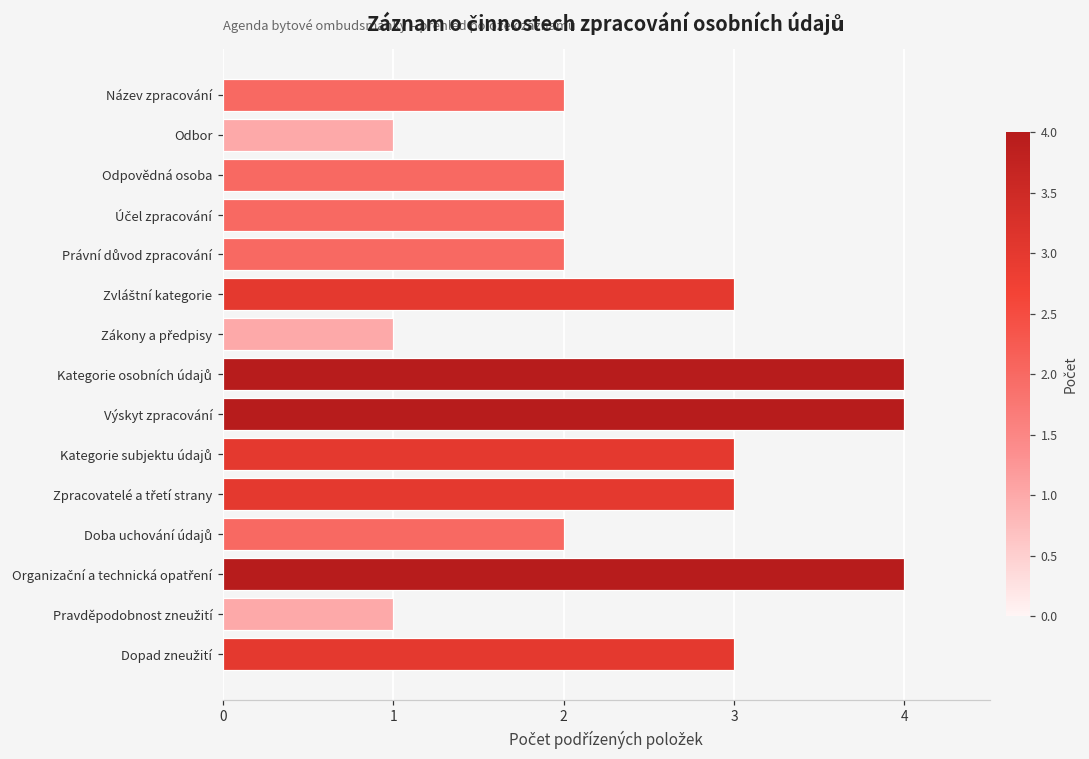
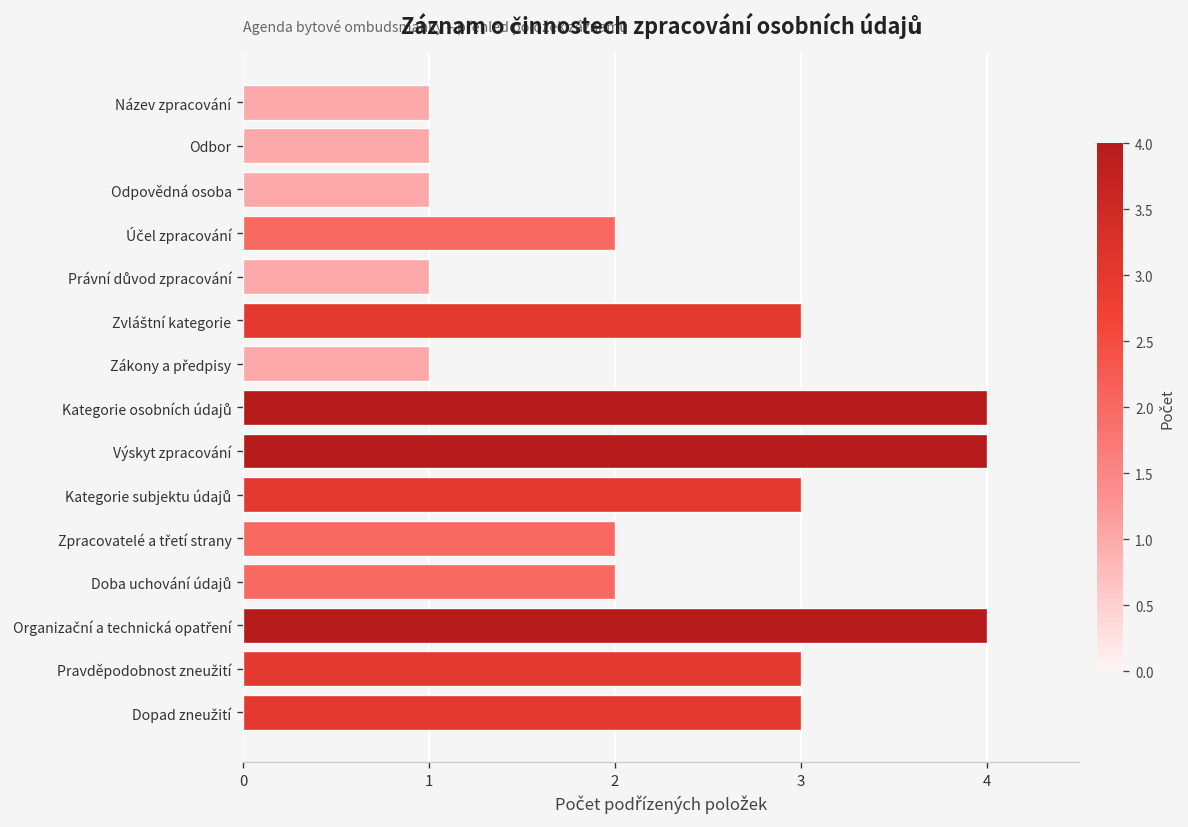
Název zpracování: 2 -> 1
Odpovědná osoba: 2 -> 1
Právní důvod zpracování: 2 -> 1
Zpracovatelé a třetí strany: 3 -> 2
Pravděpodobnost zneužití: 1 -> 3
